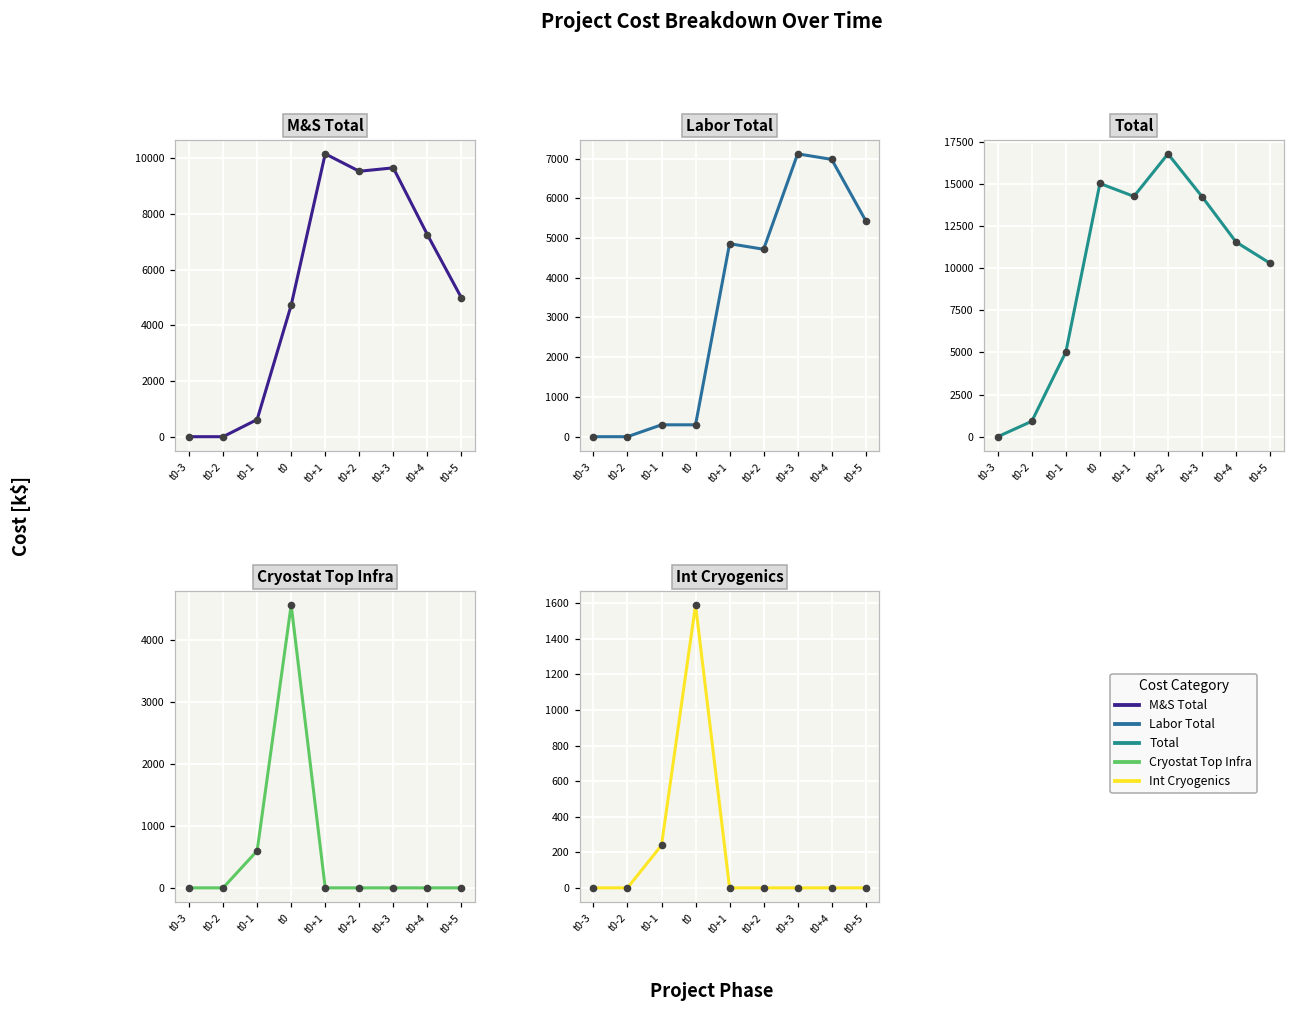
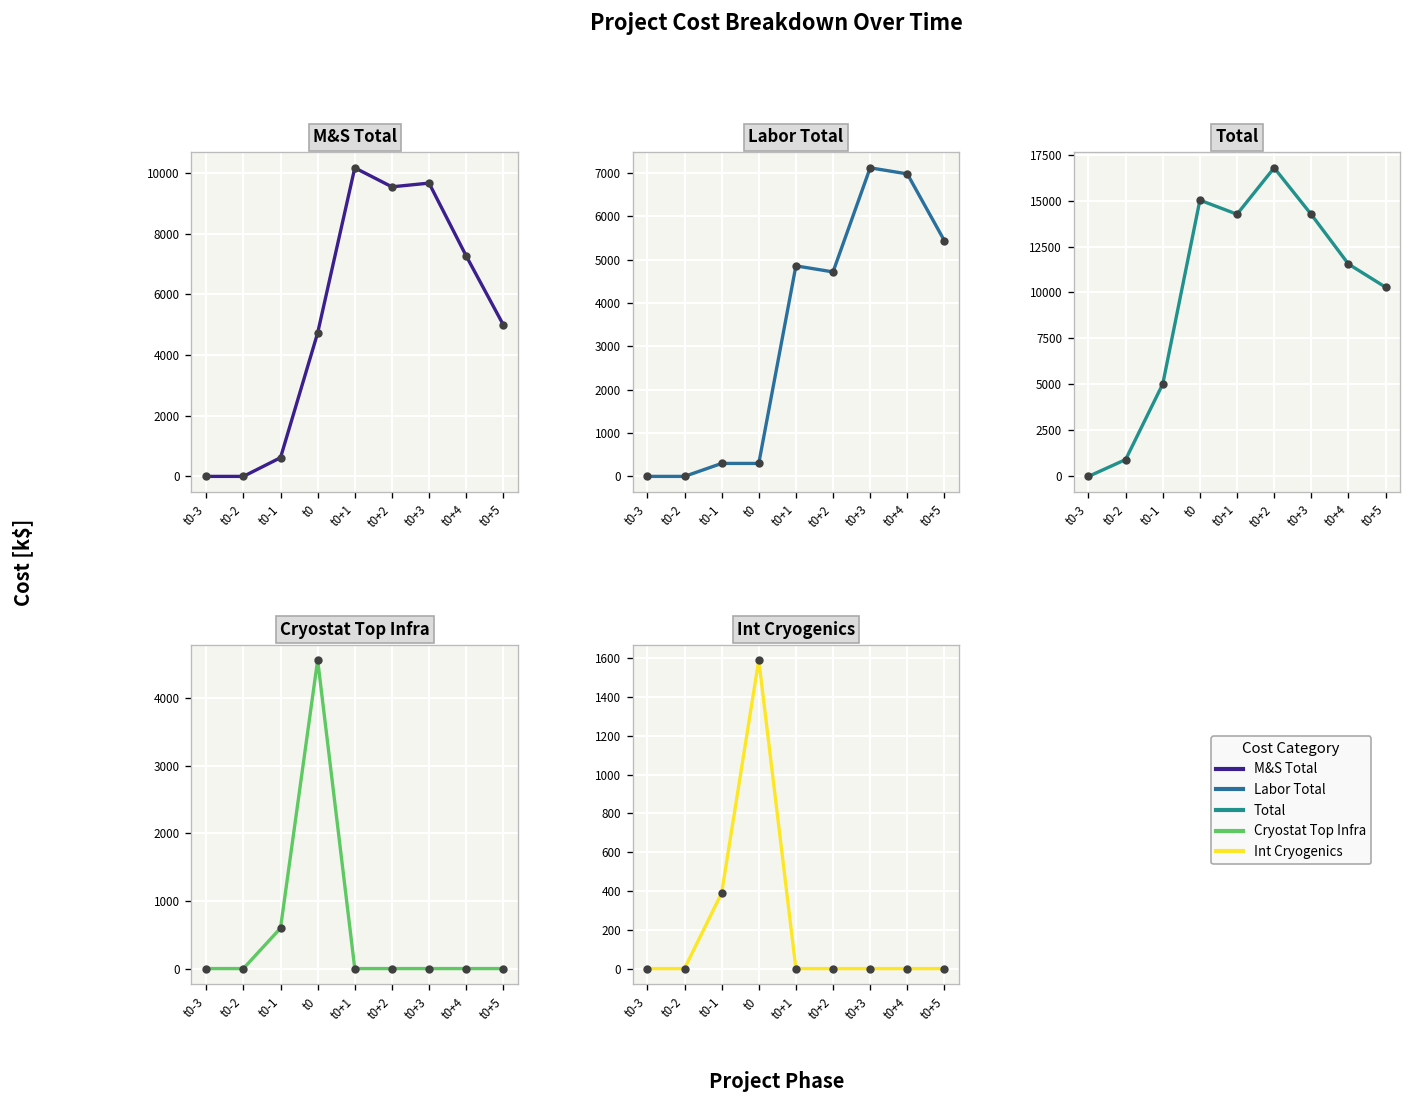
Int Cryogenics, t0-1: 240 -> 390
